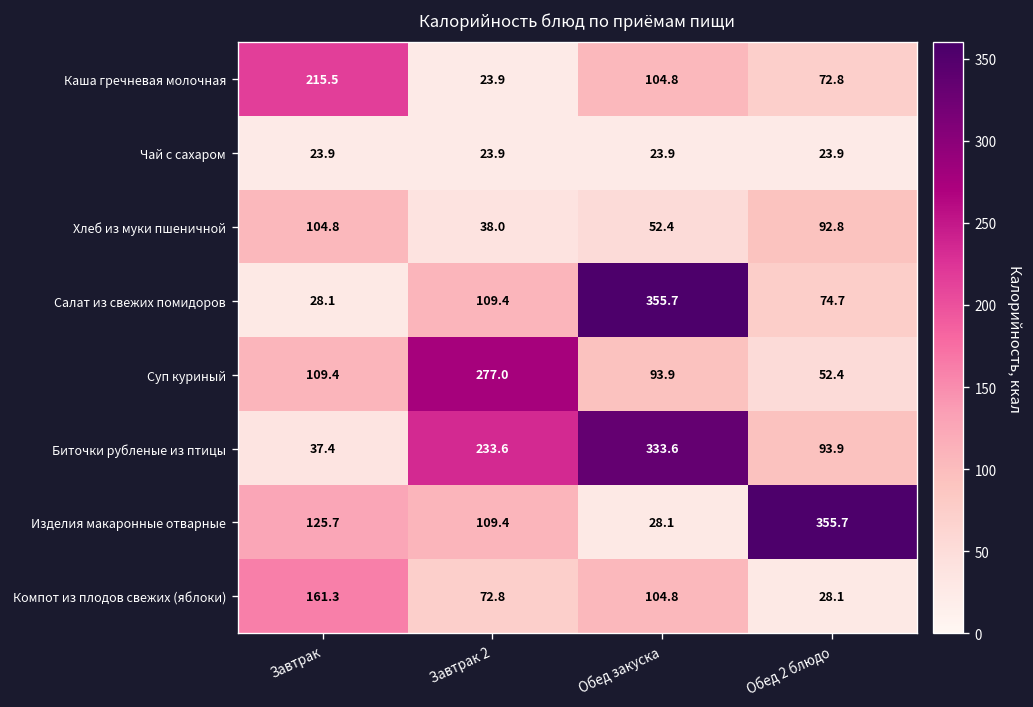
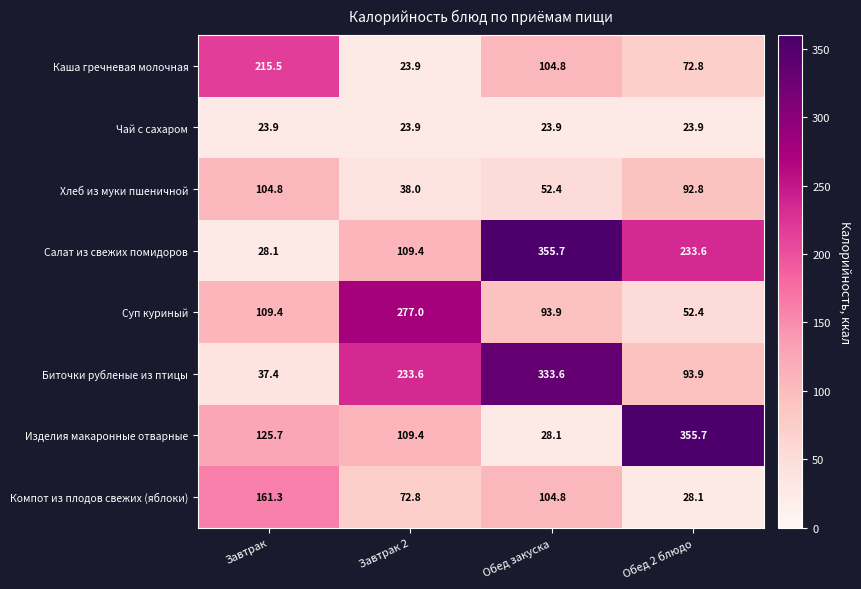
Салат из свежих помидоров, Обед 2 блюдо: 74.7 -> 233.6
